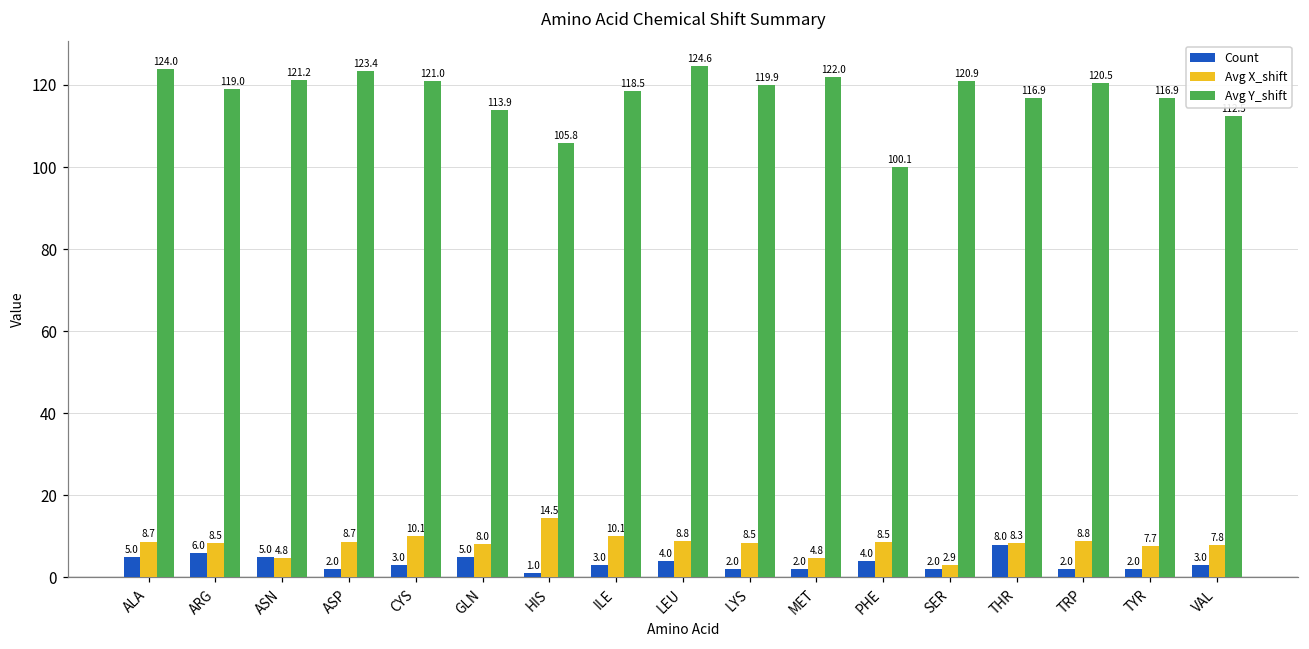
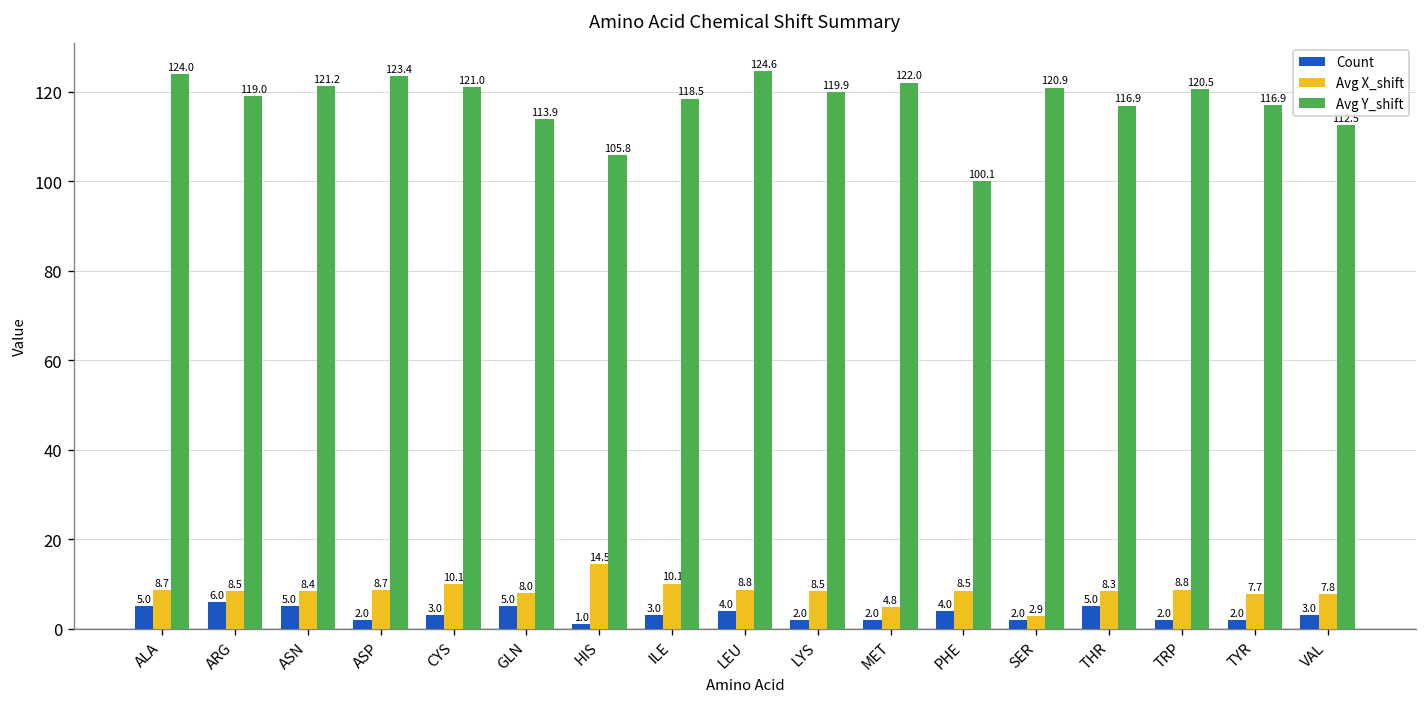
Avg X_shift, ASN: 4.8 -> 8.4
Count, THR: 8.0 -> 5.0
